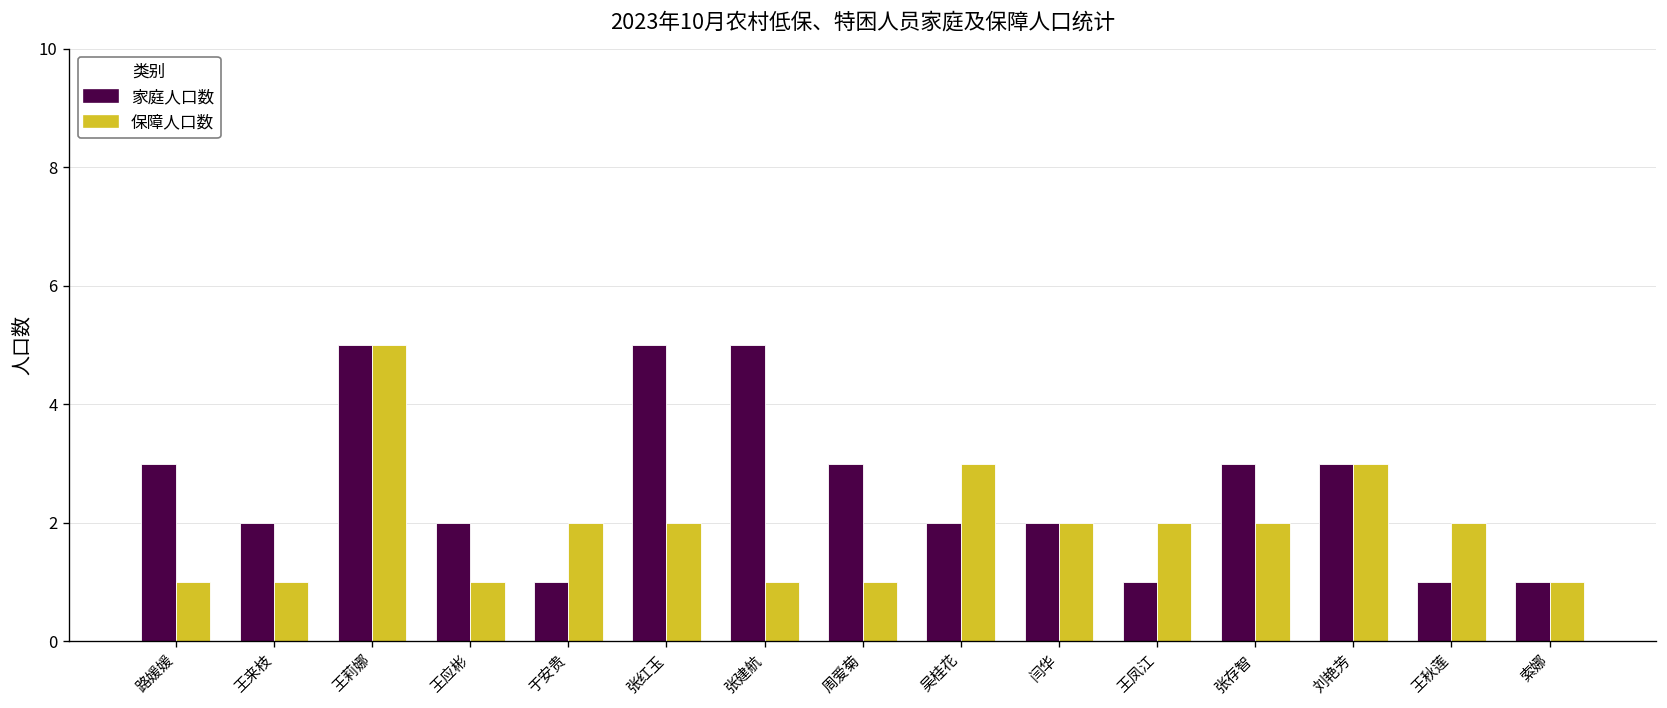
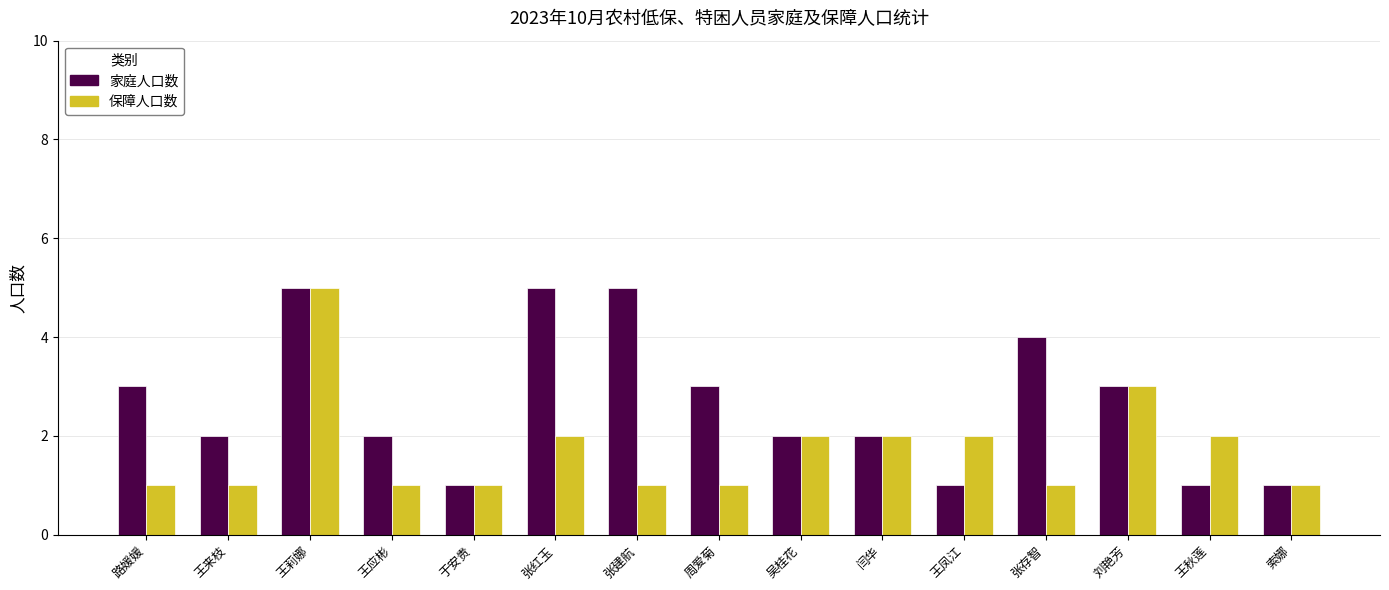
保障人口数, 于安贵: 2 -> 1
保障人口数, 吴桂花: 3 -> 2
家庭人口数, 张存智: 3 -> 4
保障人口数, 张存智: 2 -> 1
